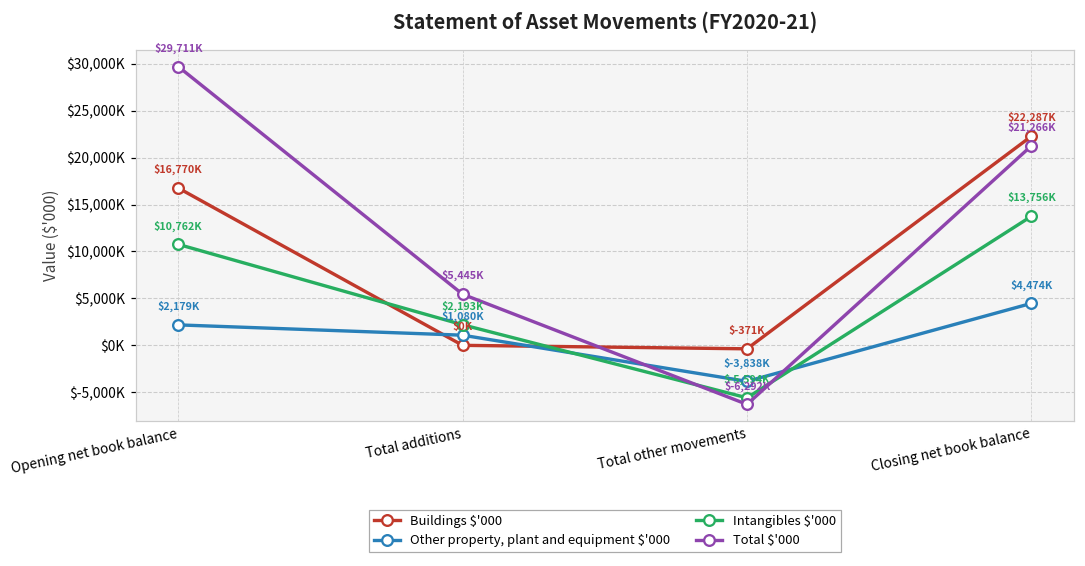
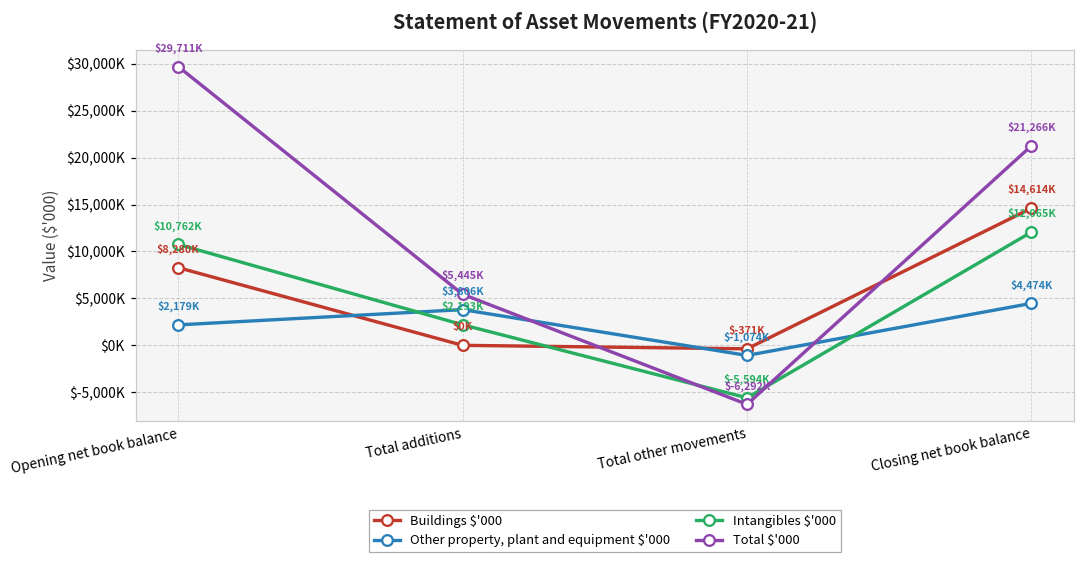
Buildings $'000, Opening net book balance: $16,770K -> $8,280K
Other property, plant and equipment $'000, Total additions: $1,080K -> $3,806K
Other property, plant and equipment $'000, Total other movements: $-3,838K -> $-1,074K
Buildings $'000, Closing net book balance: $22,287K -> $14,614K
Intangibles $'000, Closing net book balance: $13,756K -> $12,065K
